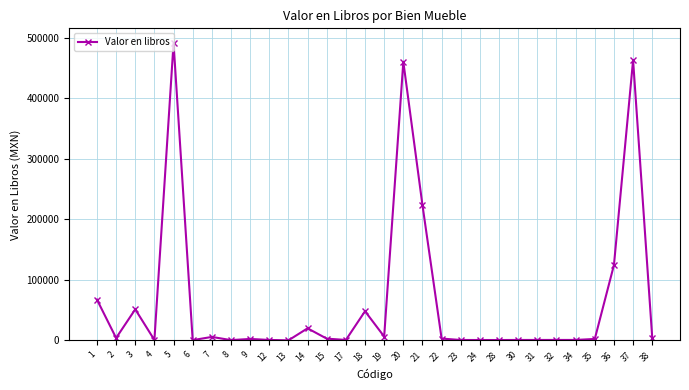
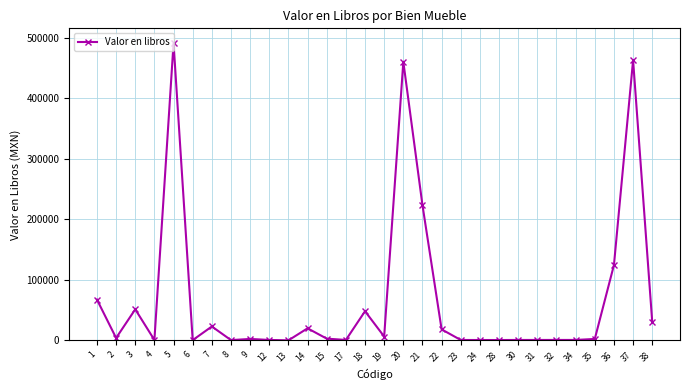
7: 10000 -> 20000
22: 0 -> 20000
38: 0 -> 30000
